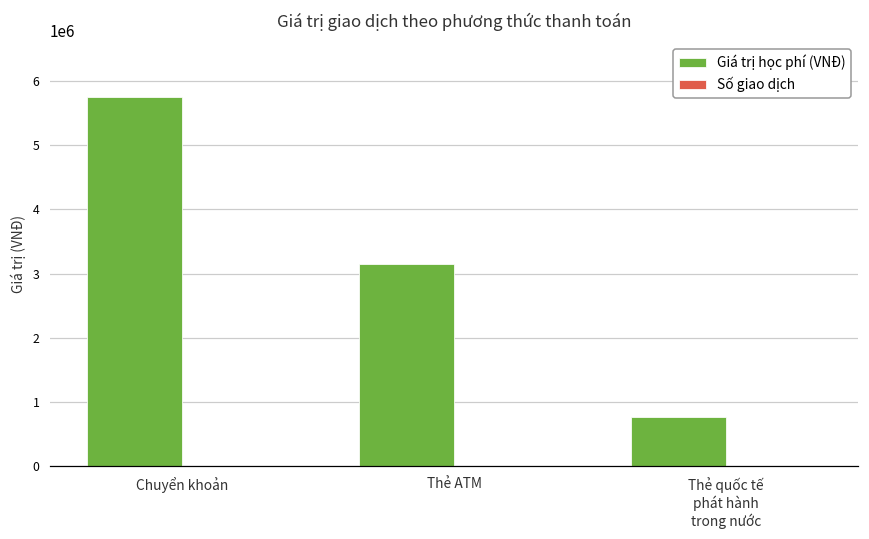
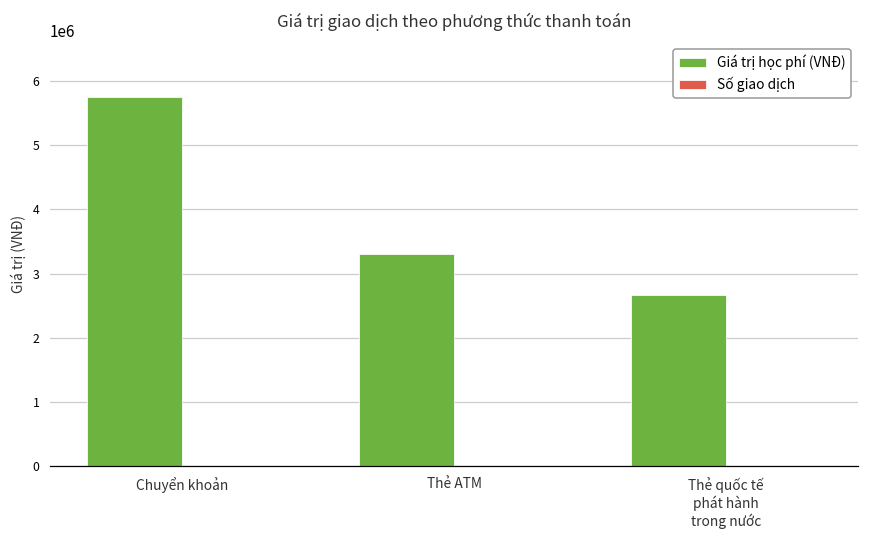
Giá trị học phí (VNĐ), Thẻ ATM: 3200000 -> 3300000
Giá trị học phí (VNĐ), Thẻ quốc tế phát hành trong nước: 800000 -> 2700000
